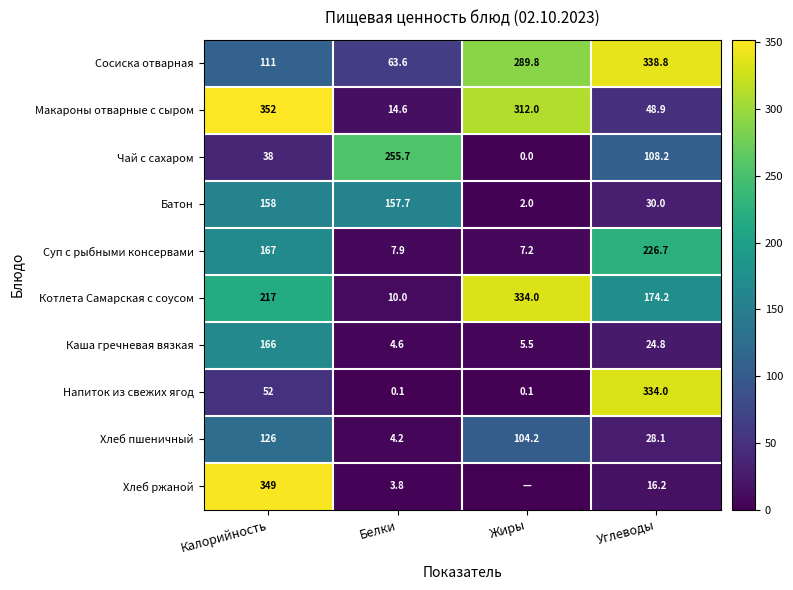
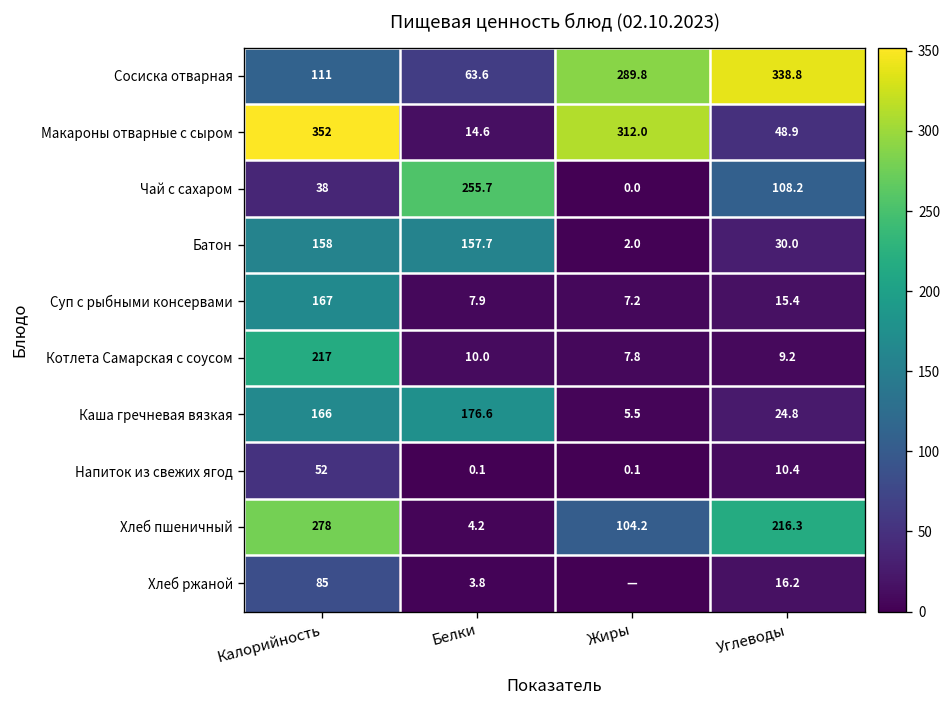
Суп с рыбными консервами, Углеводы: 226.7 -> 15.4
Котлета Самарская с соусом, Жиры: 334.0 -> 7.8
Котлета Самарская с соусом, Углеводы: 174.2 -> 9.2
Каша гречневая вязкая, Белки: 4.6 -> 176.6
Напиток из свежих ягод, Углеводы: 334.0 -> 10.4
Хлеб пшеничный, Калорийность: 126 -> 278
Хлеб пшеничный, Углеводы: 28.1 -> 216.3
Хлеб ржаной, Калорийность: 349 -> 85
